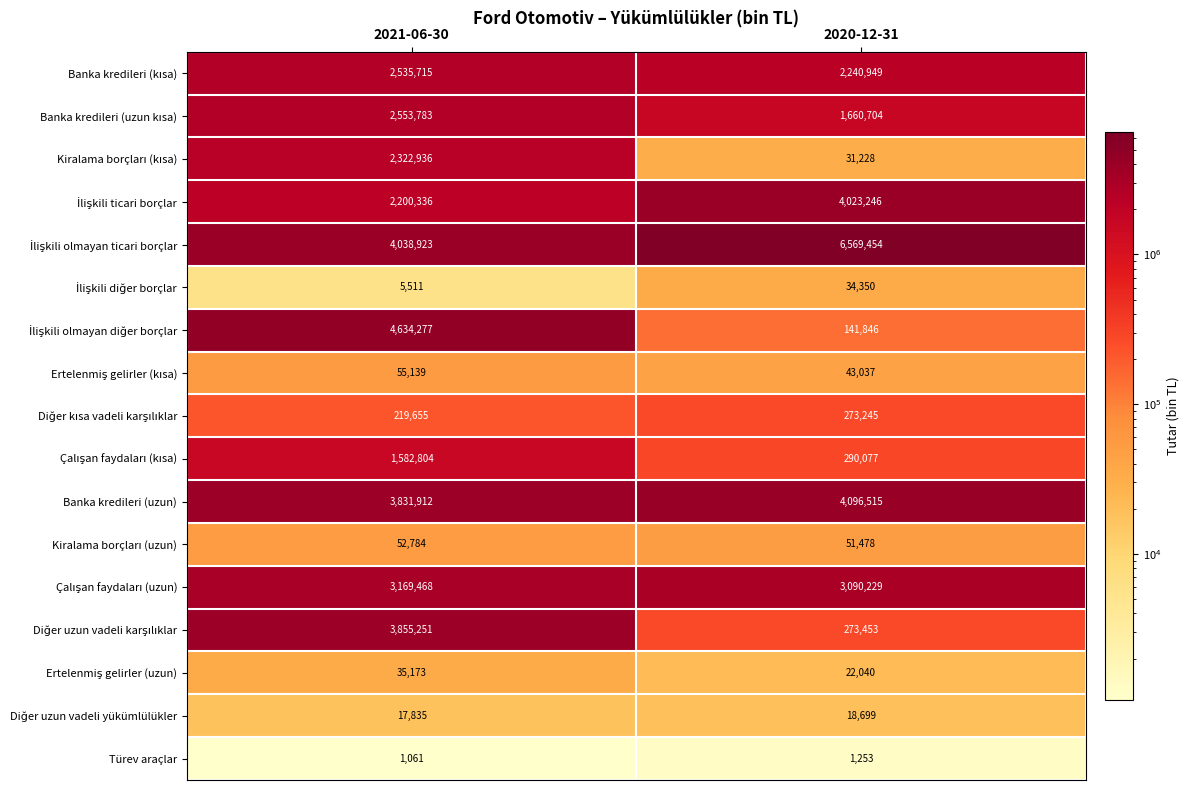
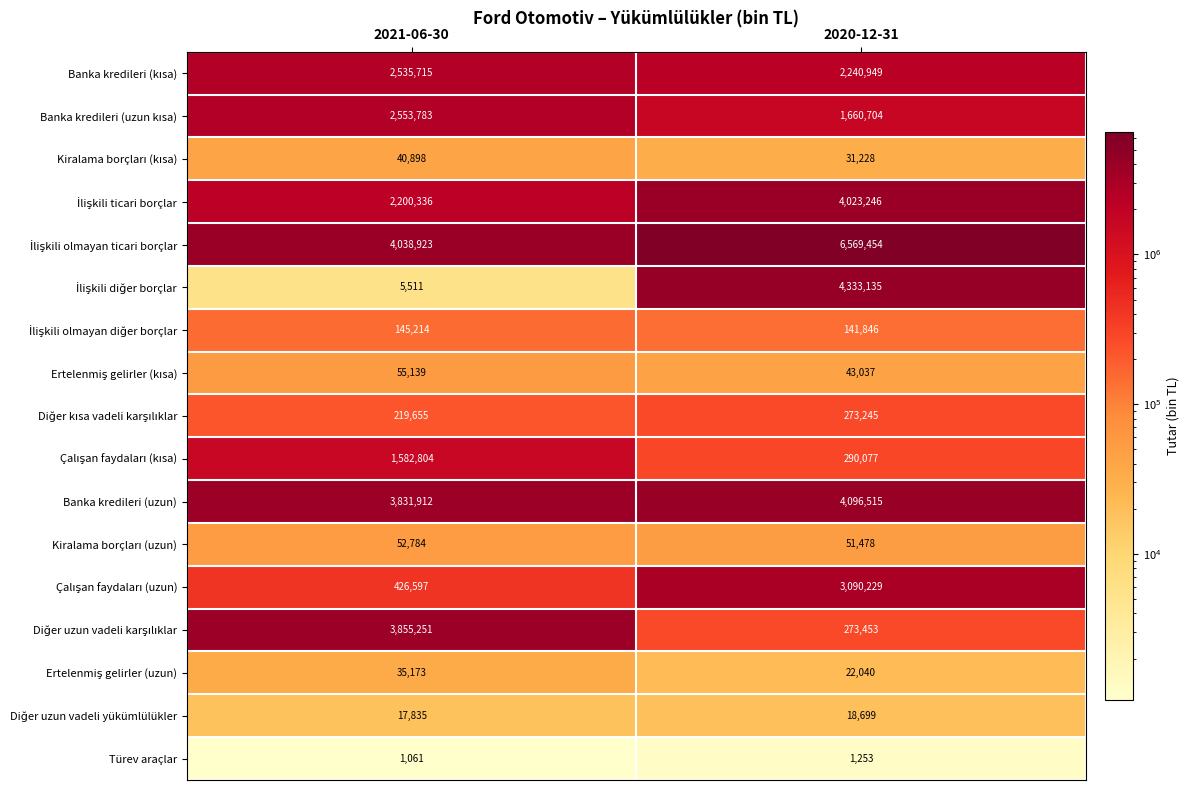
Kiralama borçları (kısa), 2021-06-30: 2,322,936 -> 40,898
İlişkili diğer borçlar, 2020-12-31: 34,350 -> 4,333,135
İlişkili olmayan diğer borçlar, 2021-06-30: 4,634,277 -> 145,214
Çalışan faydaları (uzun), 2021-06-30: 3,169,468 -> 426,597
